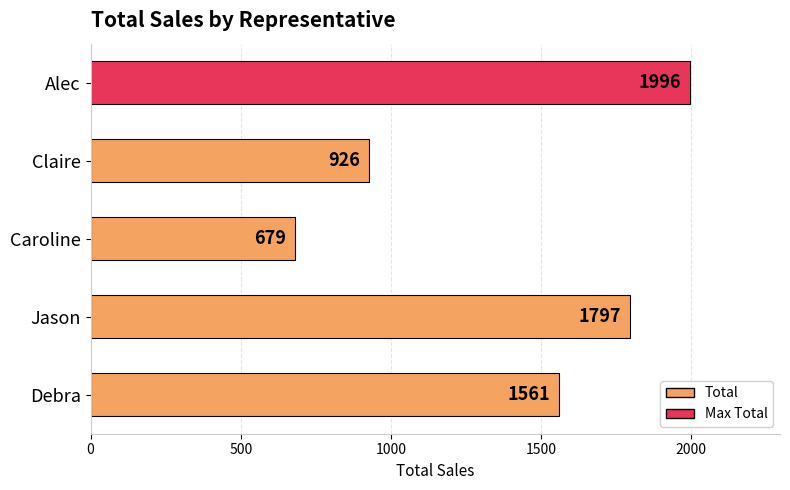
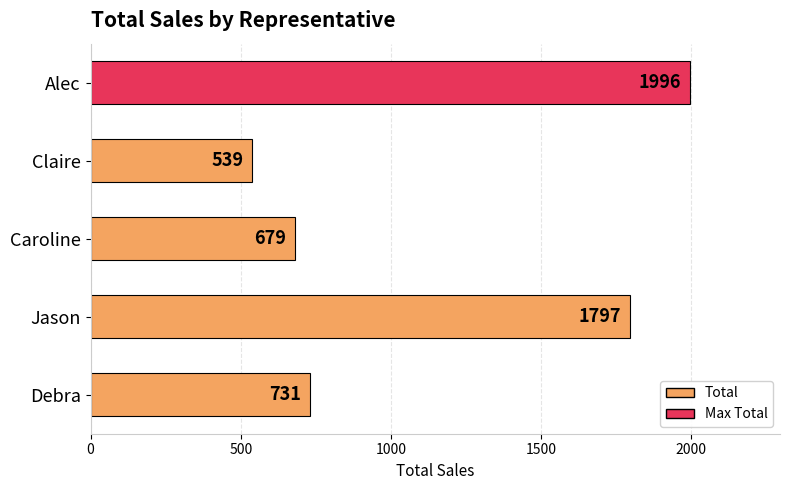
Claire: 926 -> 539
Debra: 1561 -> 731
